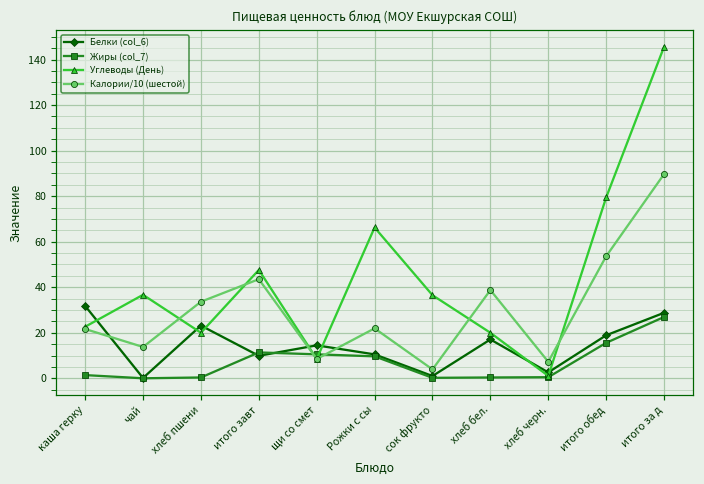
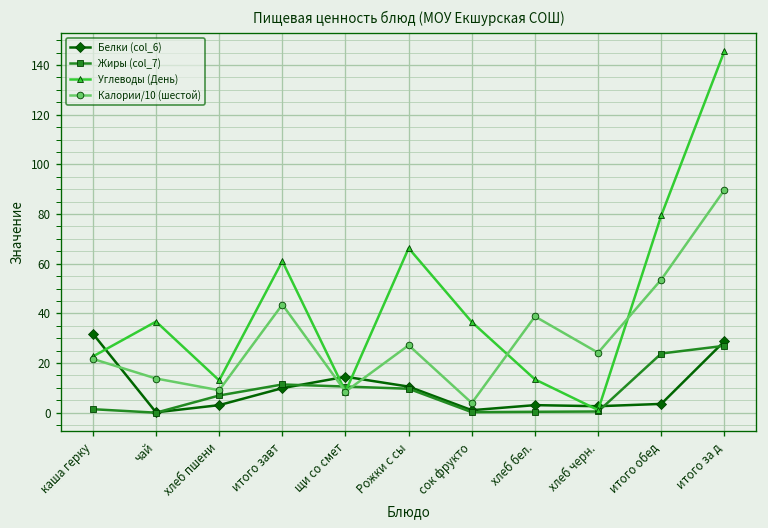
Белки (col_6), хлеб пшени: 23 -> 3
Жиры (col_7), хлеб пшени: 0 -> 7
Углеводы (День), хлеб пшени: 20 -> 13
Калории/10 (шестой), хлеб пшени: 34 -> 9
Углеводы (День), итого завт: 48 -> 61
Калории/10 (шестой), Рожки с сы: 22 -> 27
Белки (col_6), хлеб бел.: 17 -> 3
Углеводы (День), хлеб бел.: 20 -> 13
Калории/10 (шестой), хлеб черн.: 7 -> 24
Белки (col_6), итого обед: 19 -> 4
Жиры (col_7), итого обед: 16 -> 24
